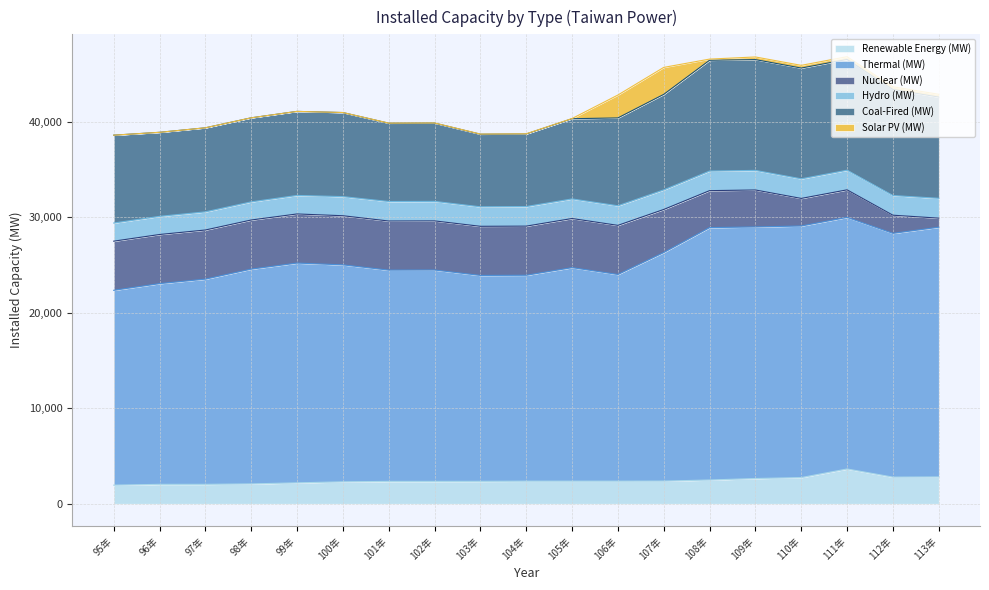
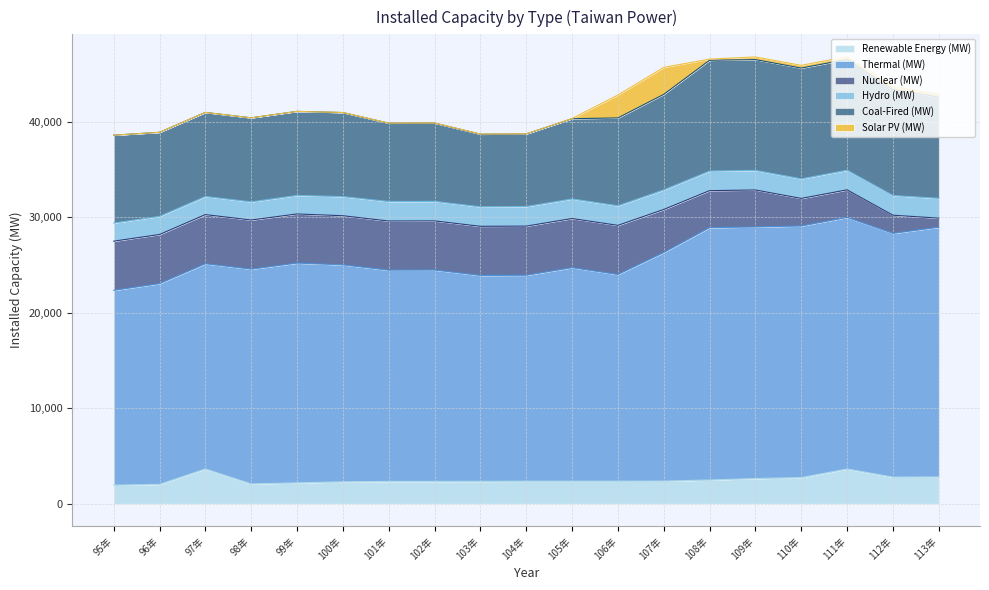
Renewable Energy (MW), 97年: 2,000 -> 4,000
